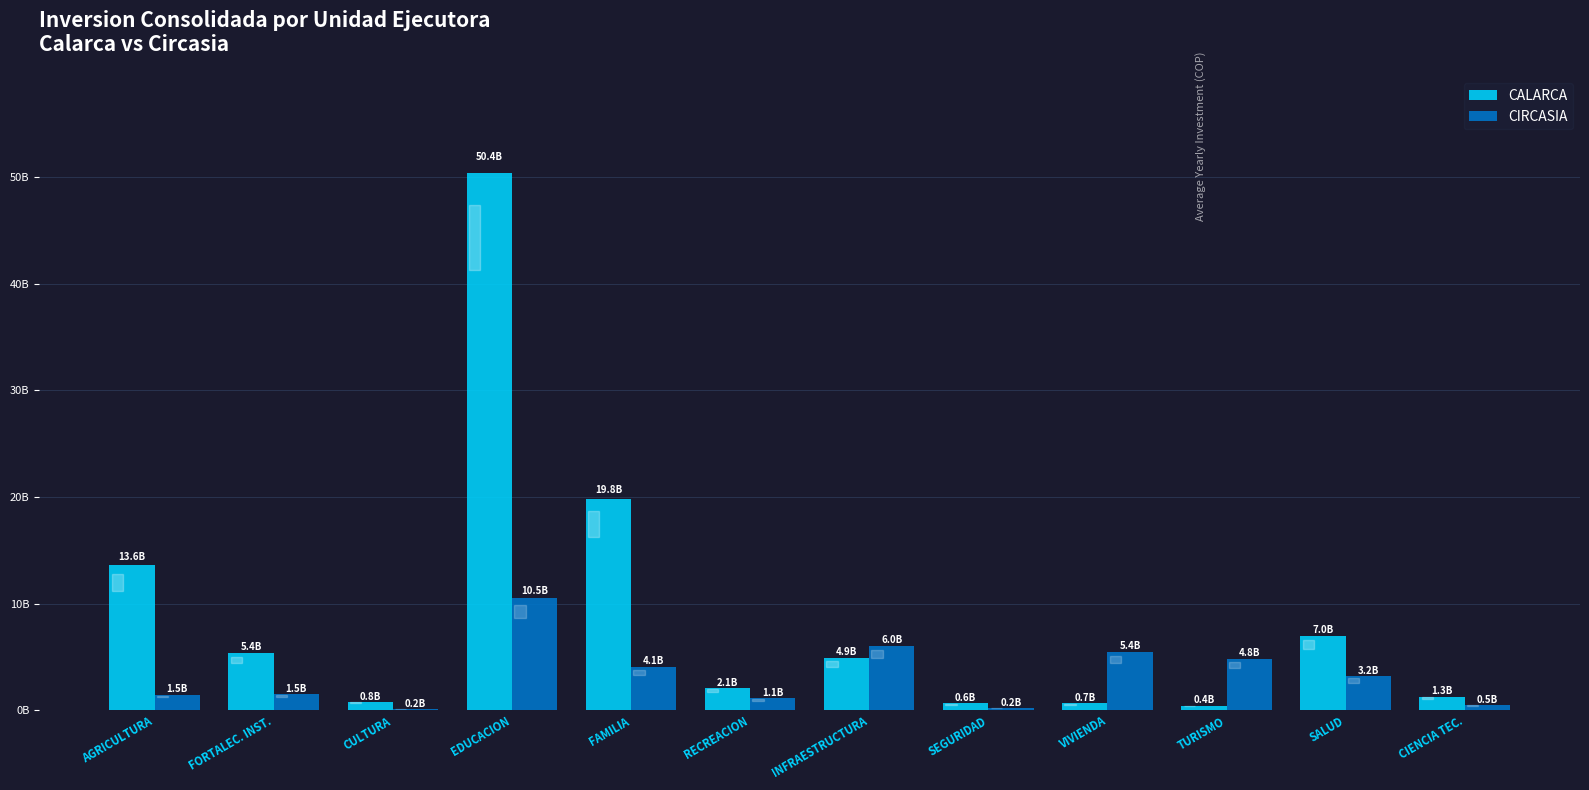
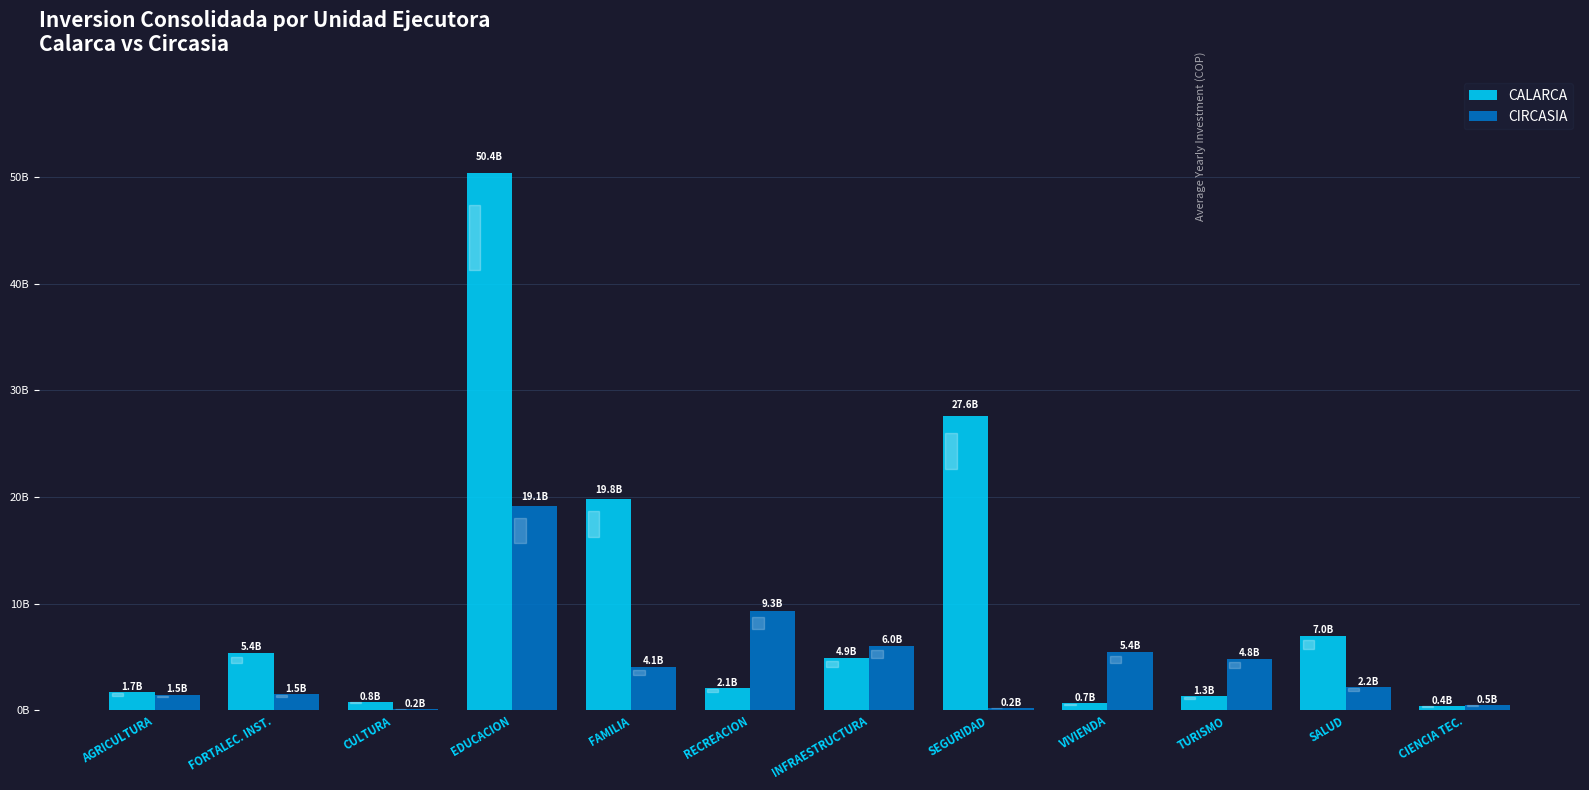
CALARCA, AGRICULTURA: 13.6B -> 1.7B
CIRCASIA, EDUCACION: 10.5B -> 19.1B
CIRCASIA, RECREACION: 1.1B -> 9.3B
CALARCA, SEGURIDAD: 0.6B -> 27.6B
CALARCA, TURISMO: 0.4B -> 1.3B
CIRCASIA, SALUD: 3.2B -> 2.2B
CALARCA, CIENCIA TEC.: 1.3B -> 0.4B
